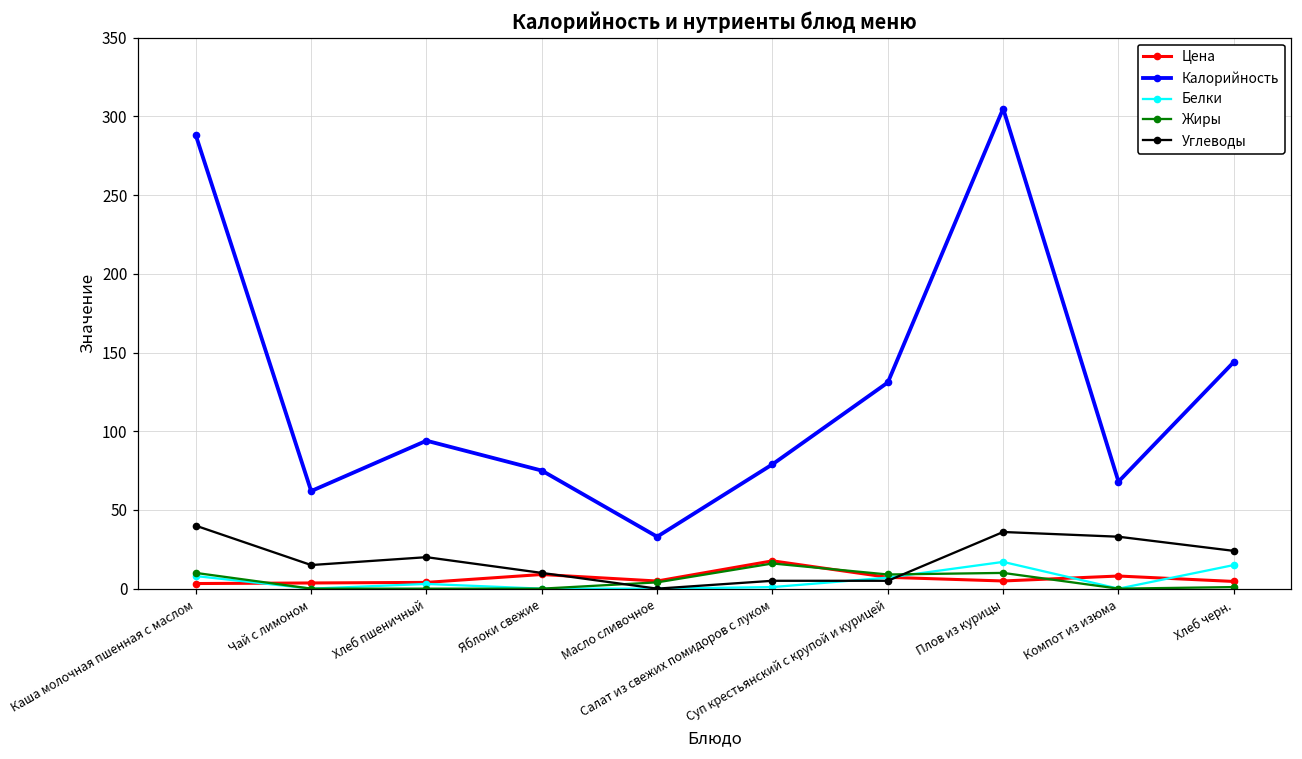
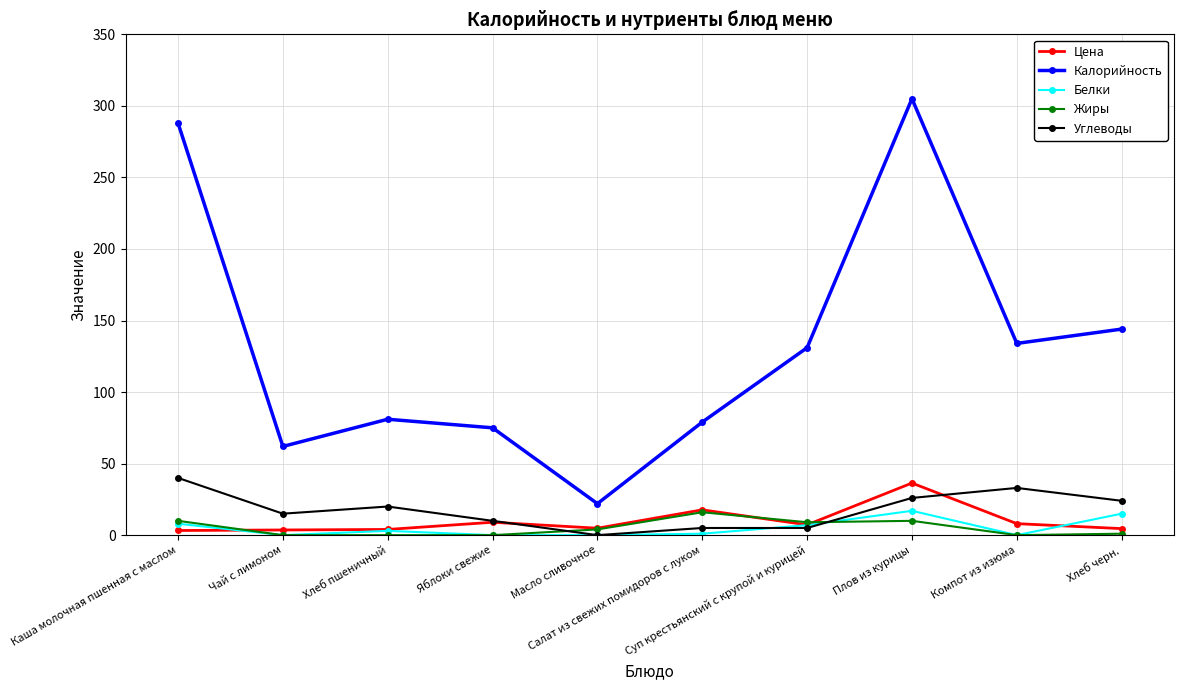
Калорийность, Хлеб пшеничный: 94 -> 81
Калорийность, Масло сливочное: 33 -> 22
Цена, Плов из курицы: 5 -> 36
Углеводы, Плов из курицы: 36 -> 26
Калорийность, Компот из изюма: 68 -> 134
